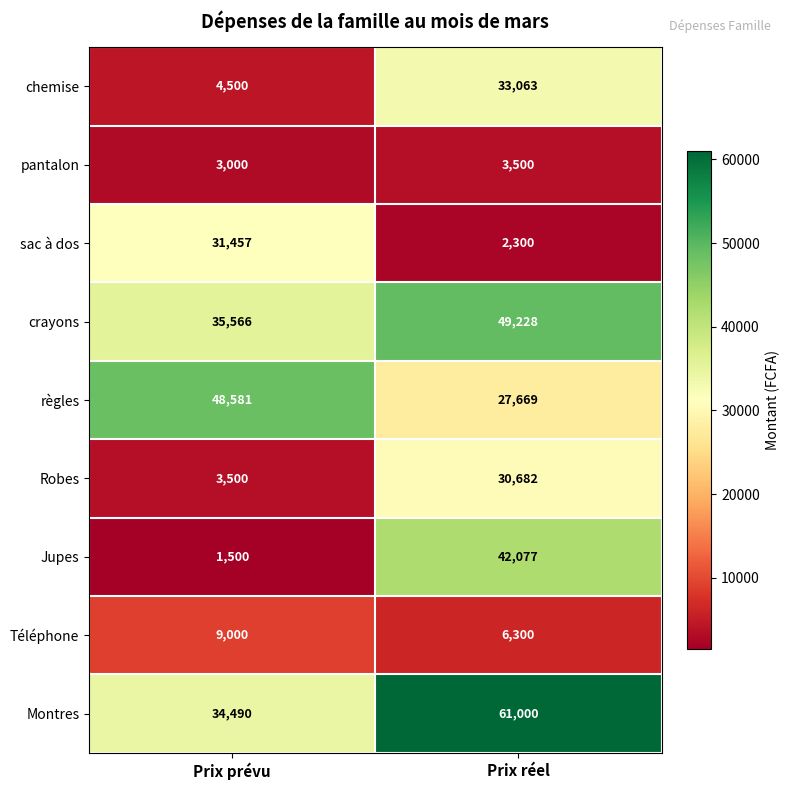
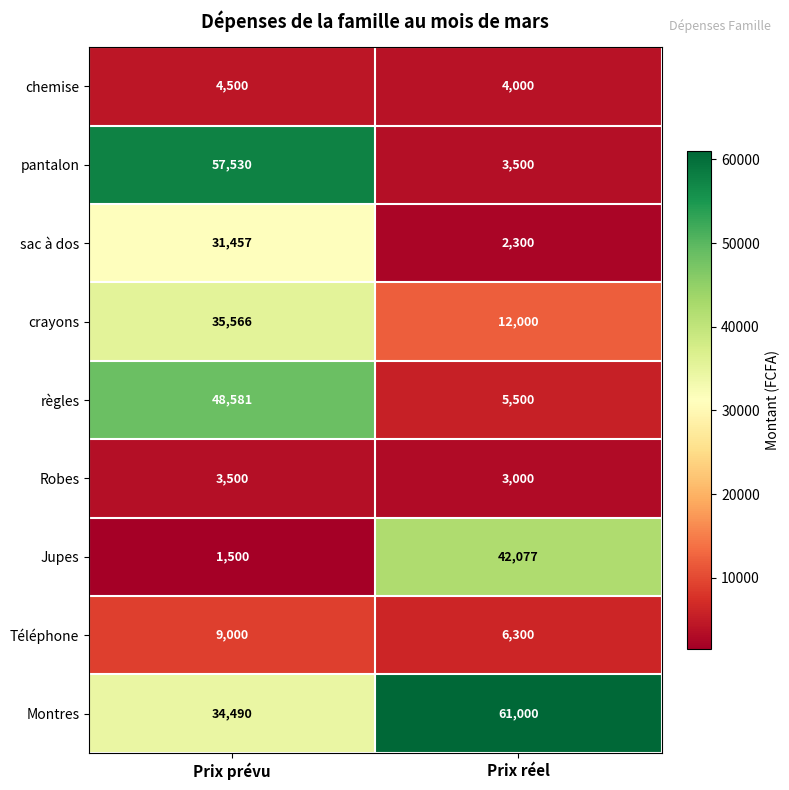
chemise, Prix réel: 33,063 -> 4,000
pantalon, Prix prévu: 3,000 -> 57,530
crayons, Prix réel: 49,228 -> 12,000
règles, Prix réel: 27,669 -> 5,500
Robes, Prix réel: 30,682 -> 3,000
